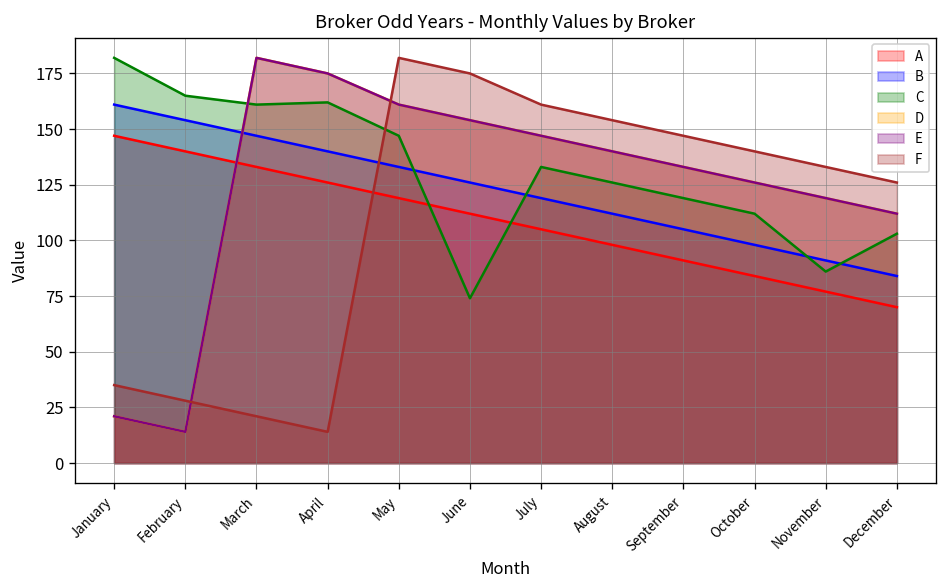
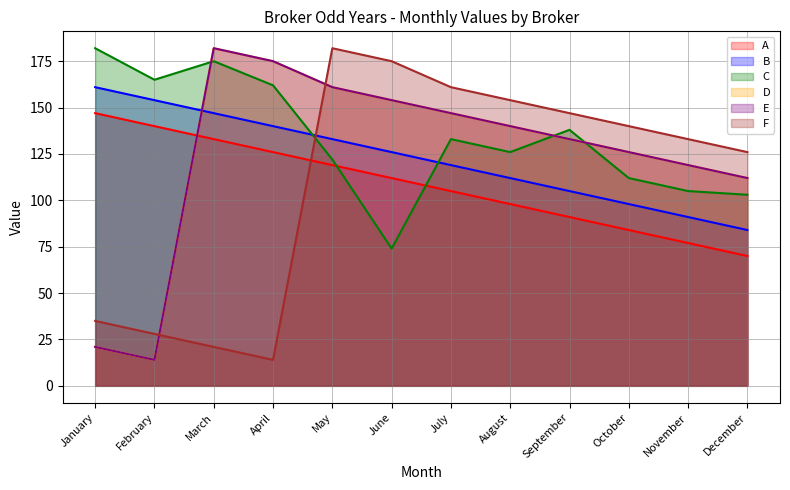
C, March: 161 -> 175
C, May: 147 -> 122
C, September: 119 -> 138
C, November: 86 -> 105
